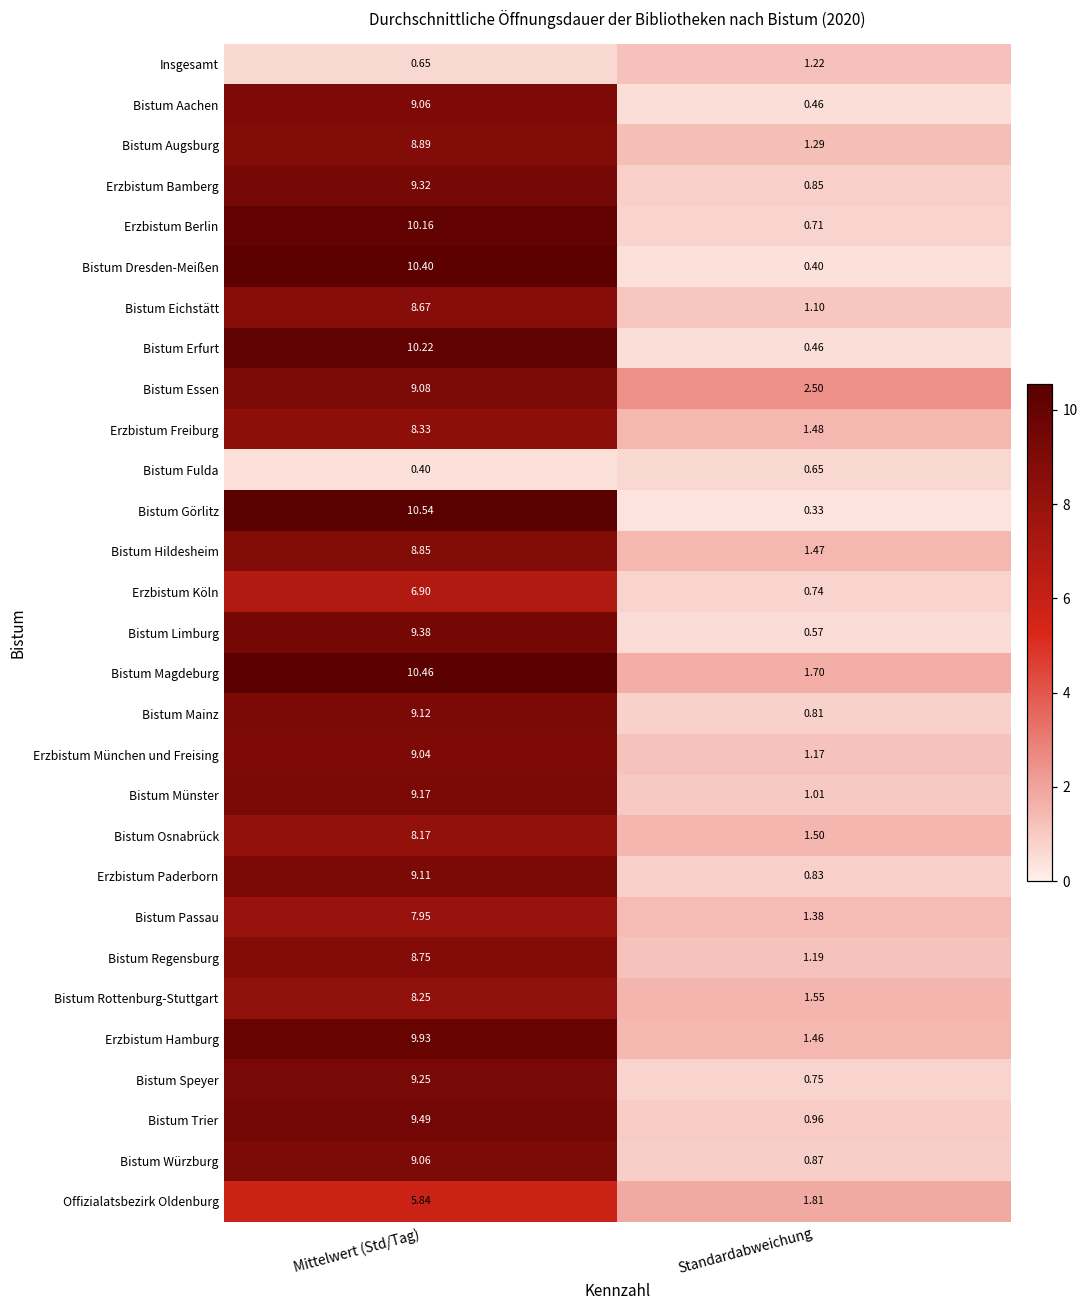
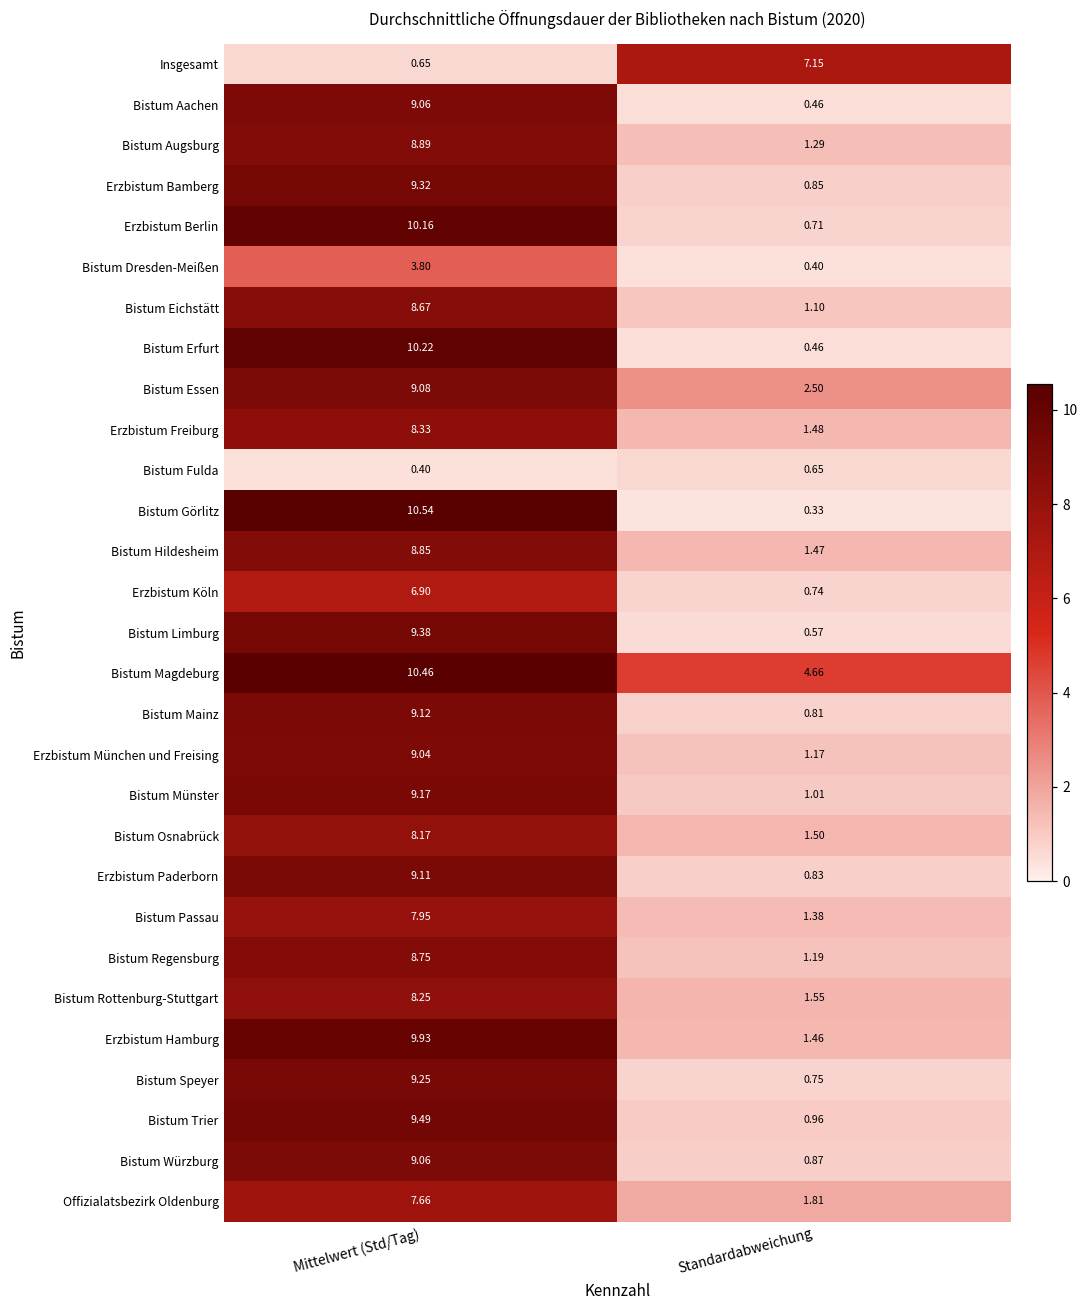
Insgesamt, Standardabweichung: 1.22 -> 7.15
Bistum Dresden-Meißen, Mittelwert (Std/Tag): 10.40 -> 3.80
Bistum Magdeburg, Standardabweichung: 1.70 -> 4.66
Offizialatsbezirk Oldenburg, Mittelwert (Std/Tag): 5.84 -> 7.66
